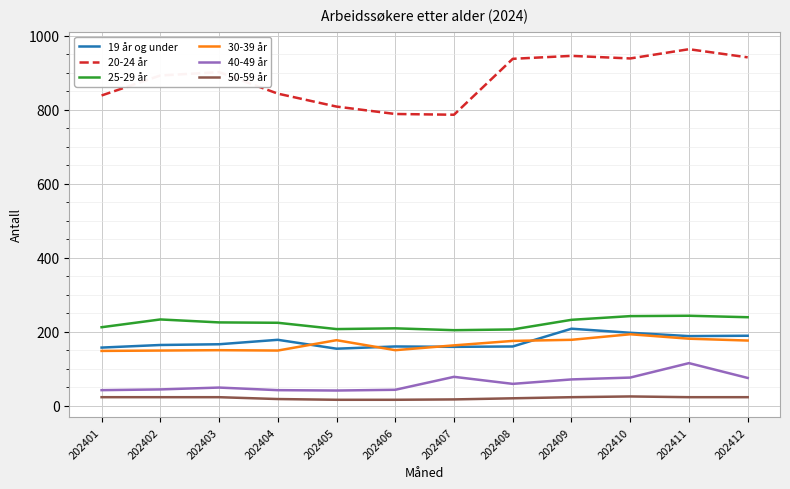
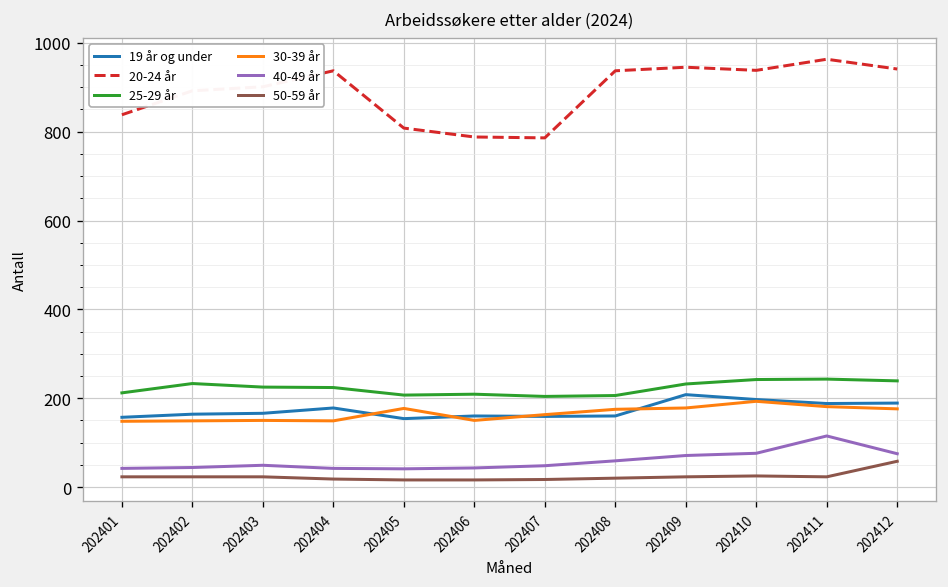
20-24 år, 202404: 840 -> 940
40-49 år, 202407: 80 -> 50
50-59 år, 202412: 20 -> 60
